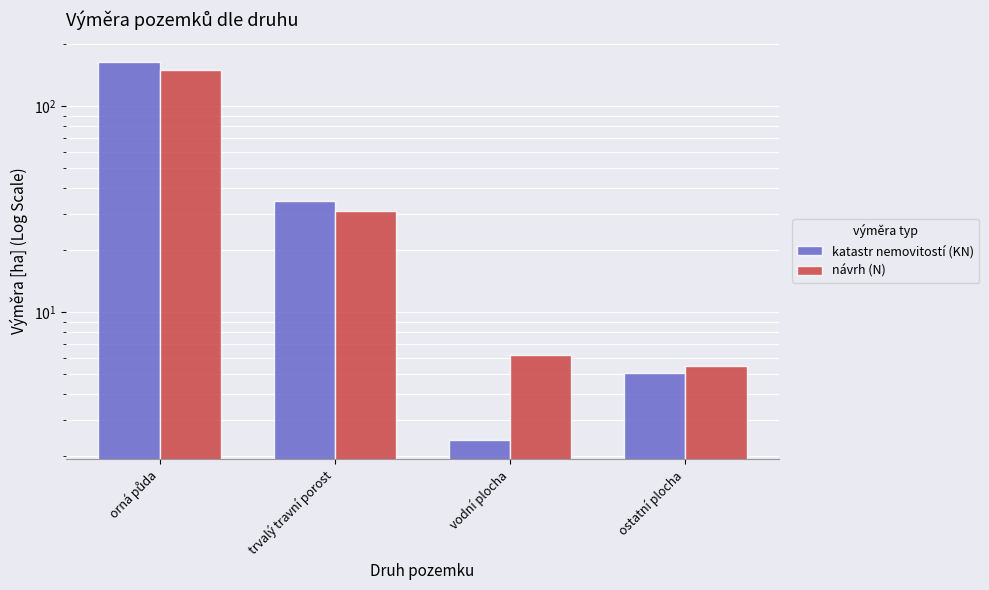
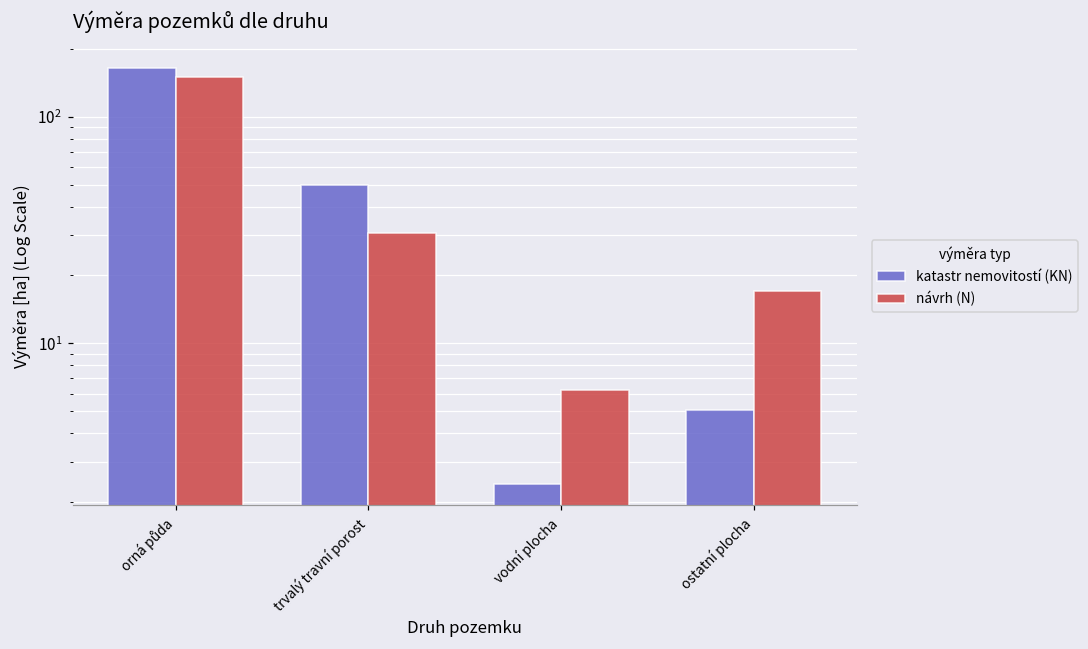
katastr nemovitostí (KN), trvalý travní porost: 35 -> 50
návrh (N), ostatní plocha: 5.5 -> 17
